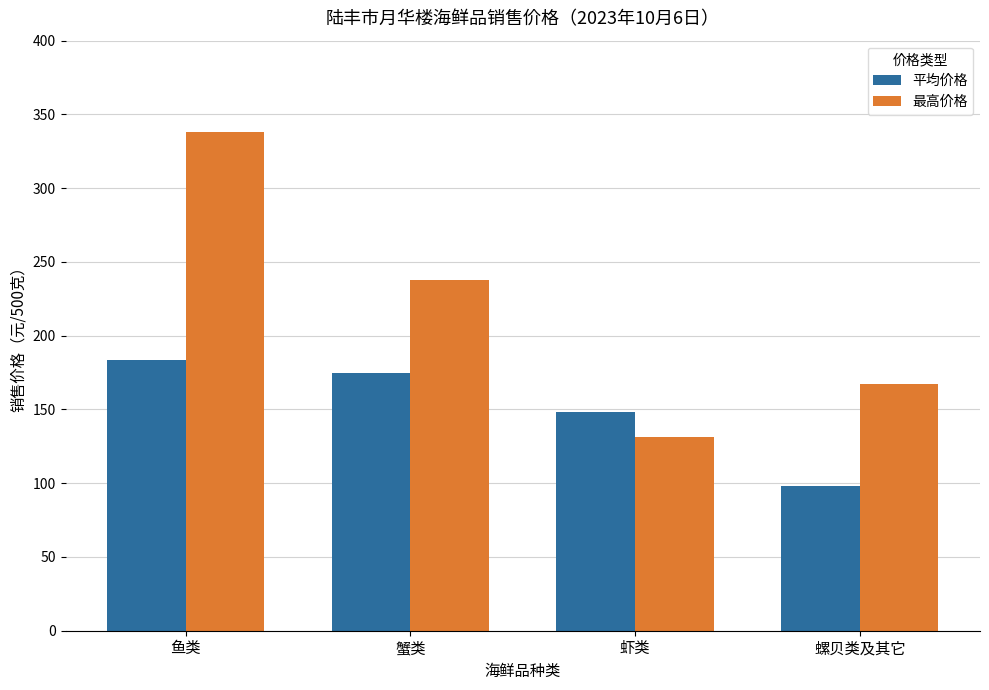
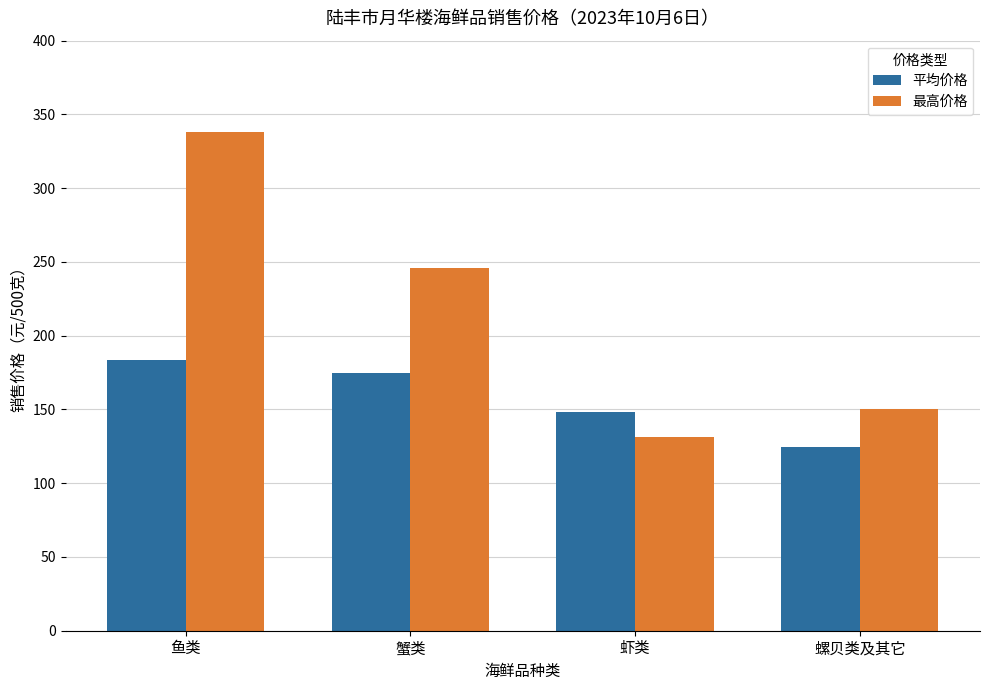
最高价格, 蟹类: 238 -> 246
平均价格, 螺贝类及其它: 98 -> 125
最高价格, 螺贝类及其它: 167 -> 150
